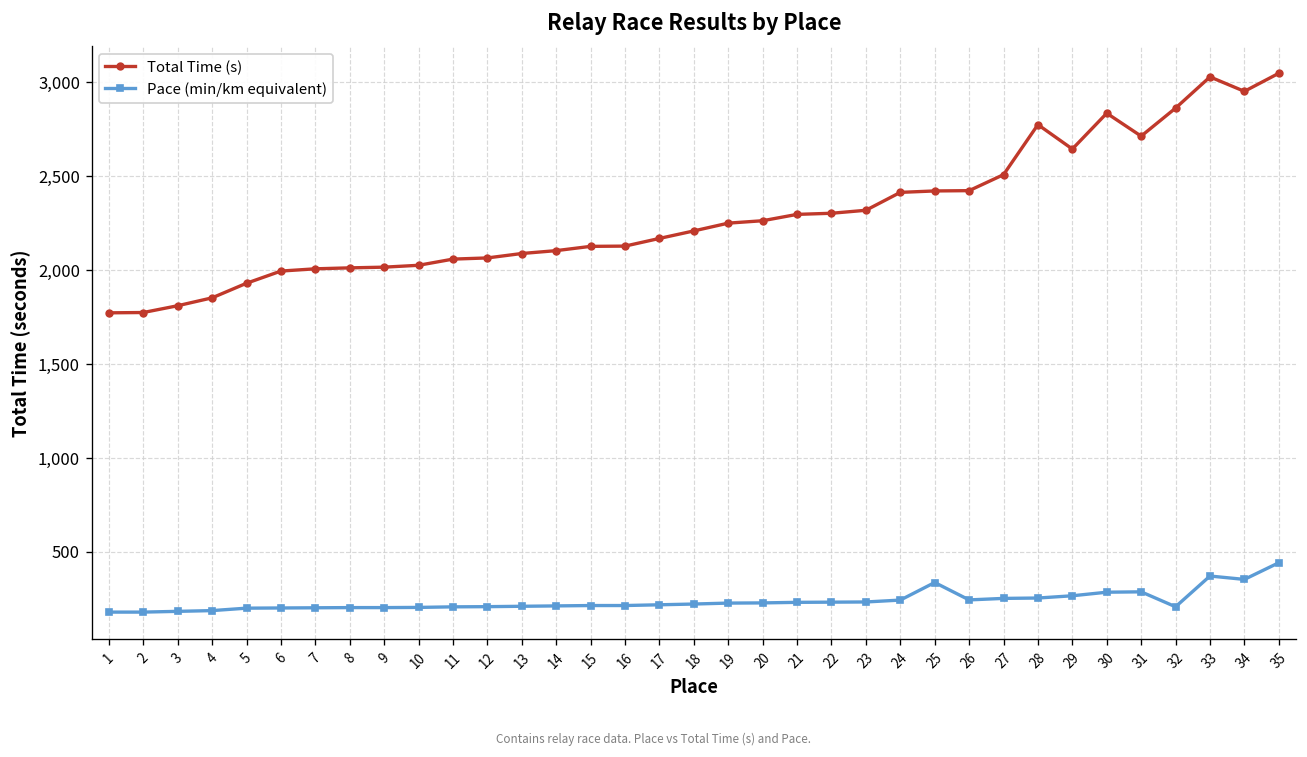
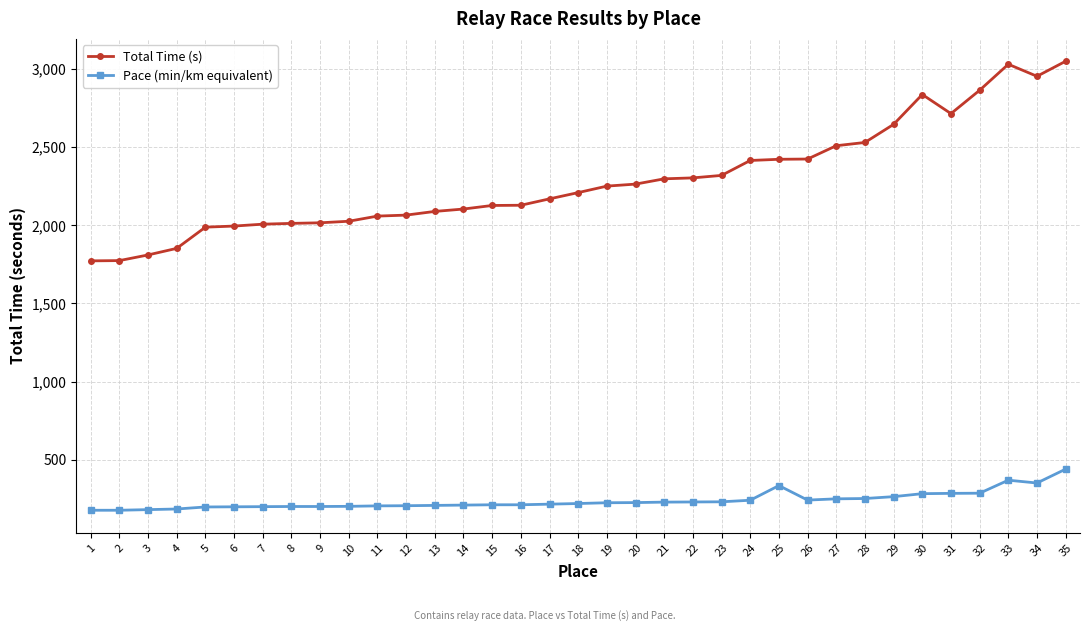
Total Time (s), 5: 1,930 -> 1,990
Total Time (s), 28: 2,780 -> 2,530
Pace (min/km equivalent), 32: 210 -> 290
